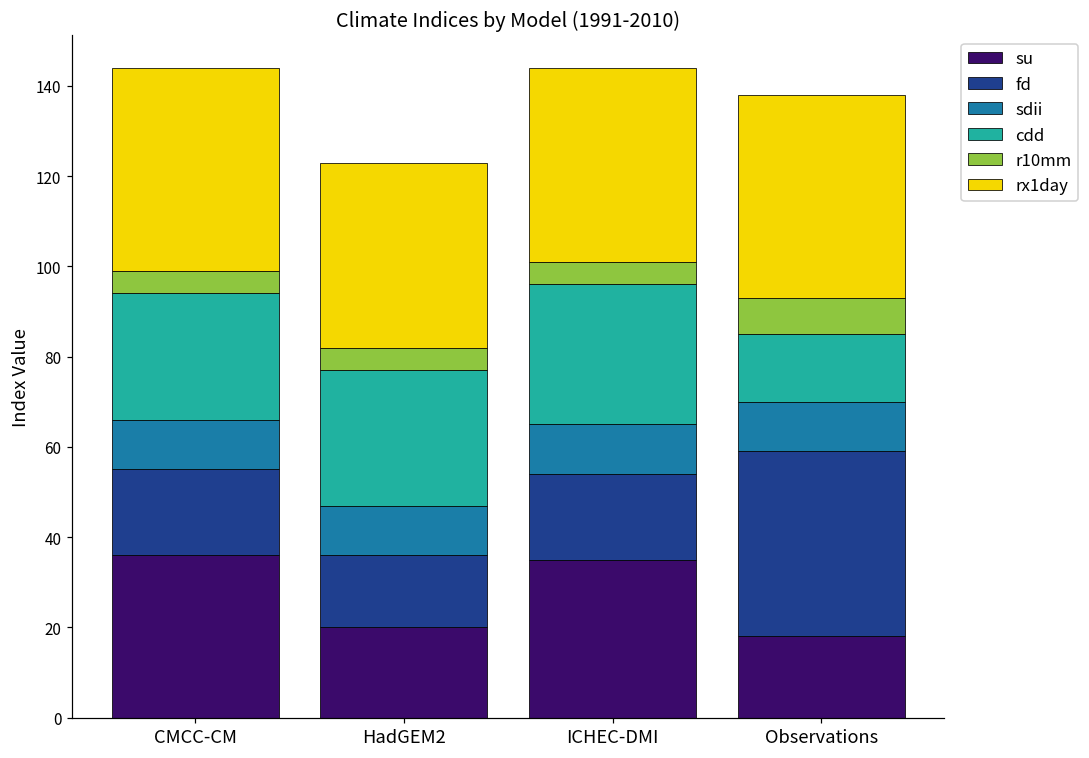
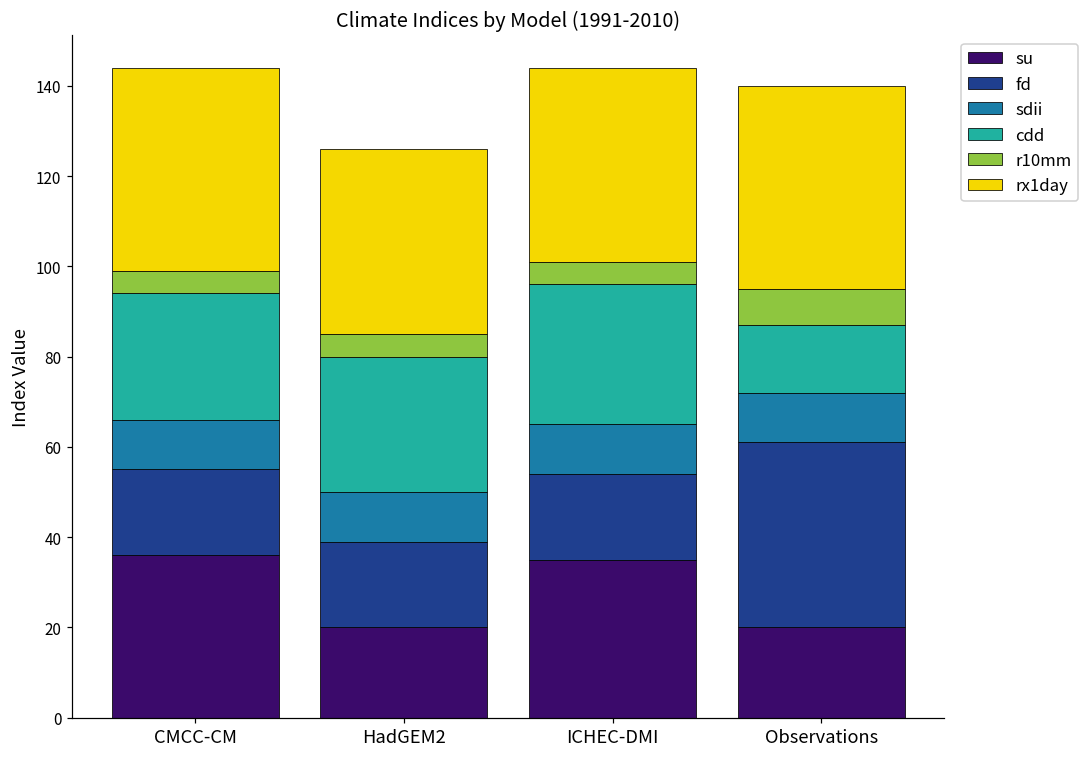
fd, HadGEM2: 16 -> 19
su, Observations: 18 -> 20
